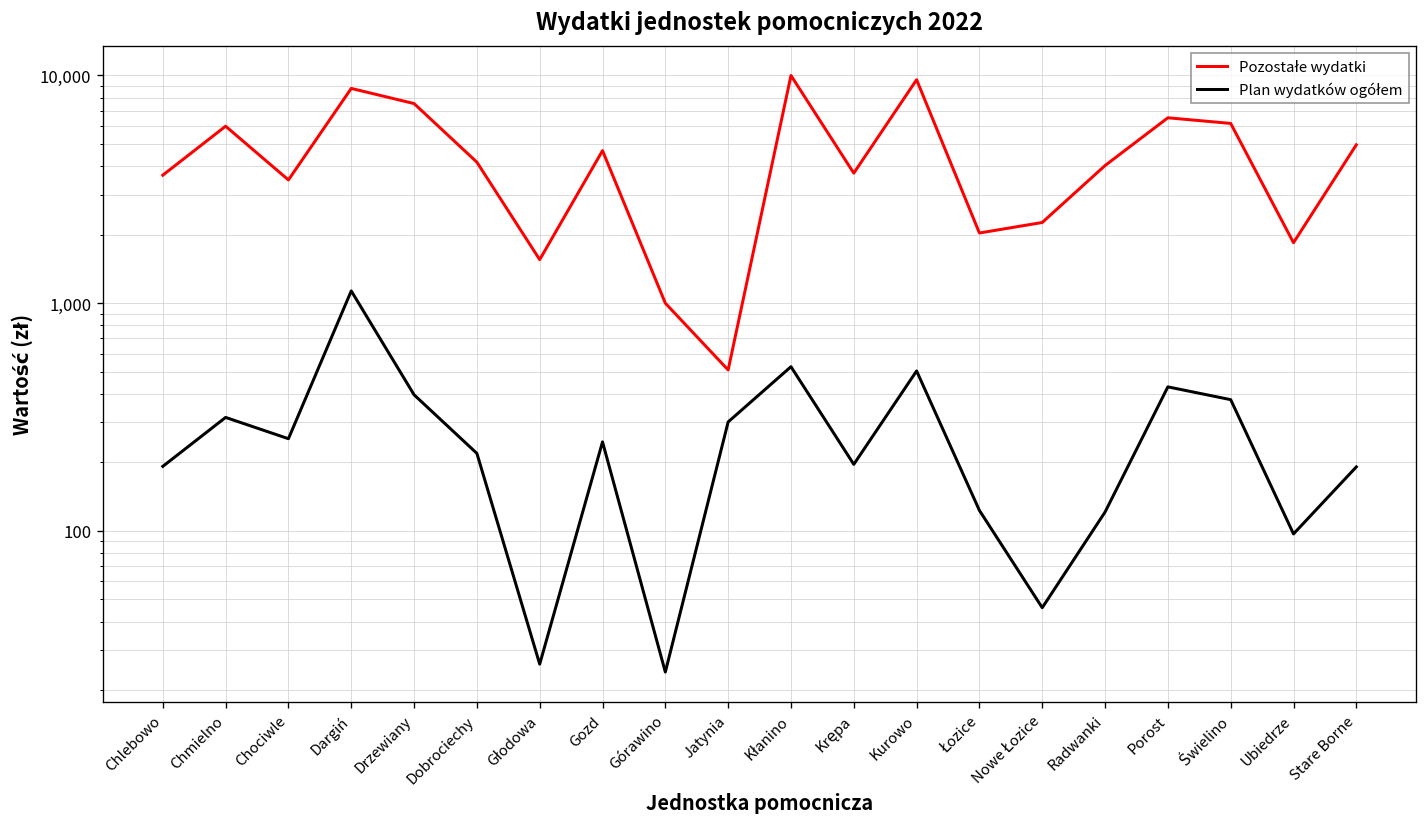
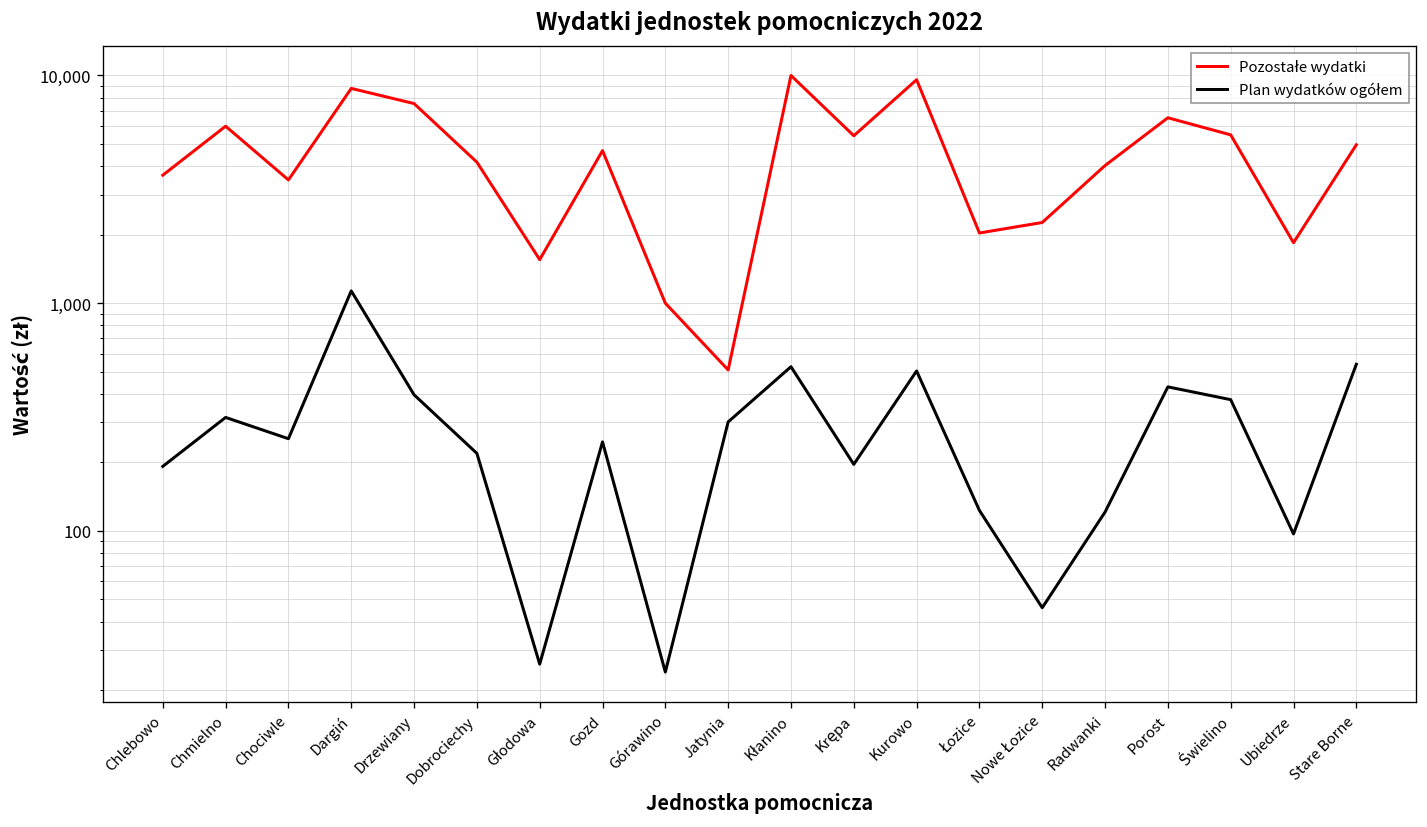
Pozostałe wydatki, Krępa: 3,700 -> 5,400
Pozostałe wydatki, Świelino: 6,200 -> 5,500
Plan wydatków ogółem, Stare Borne: 190 -> 540
